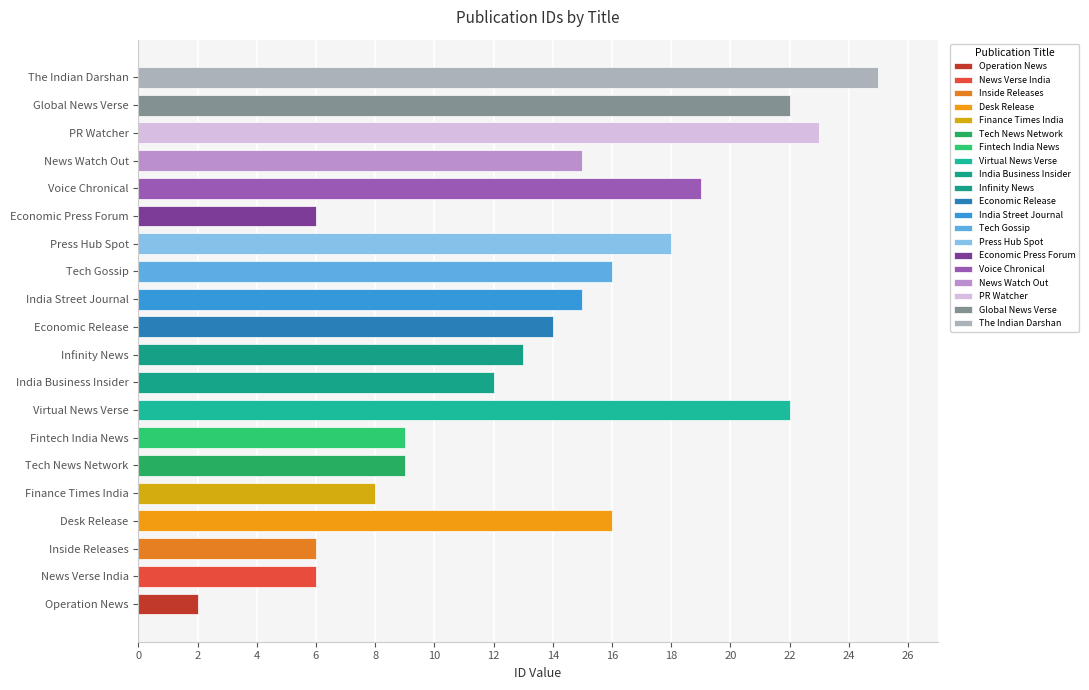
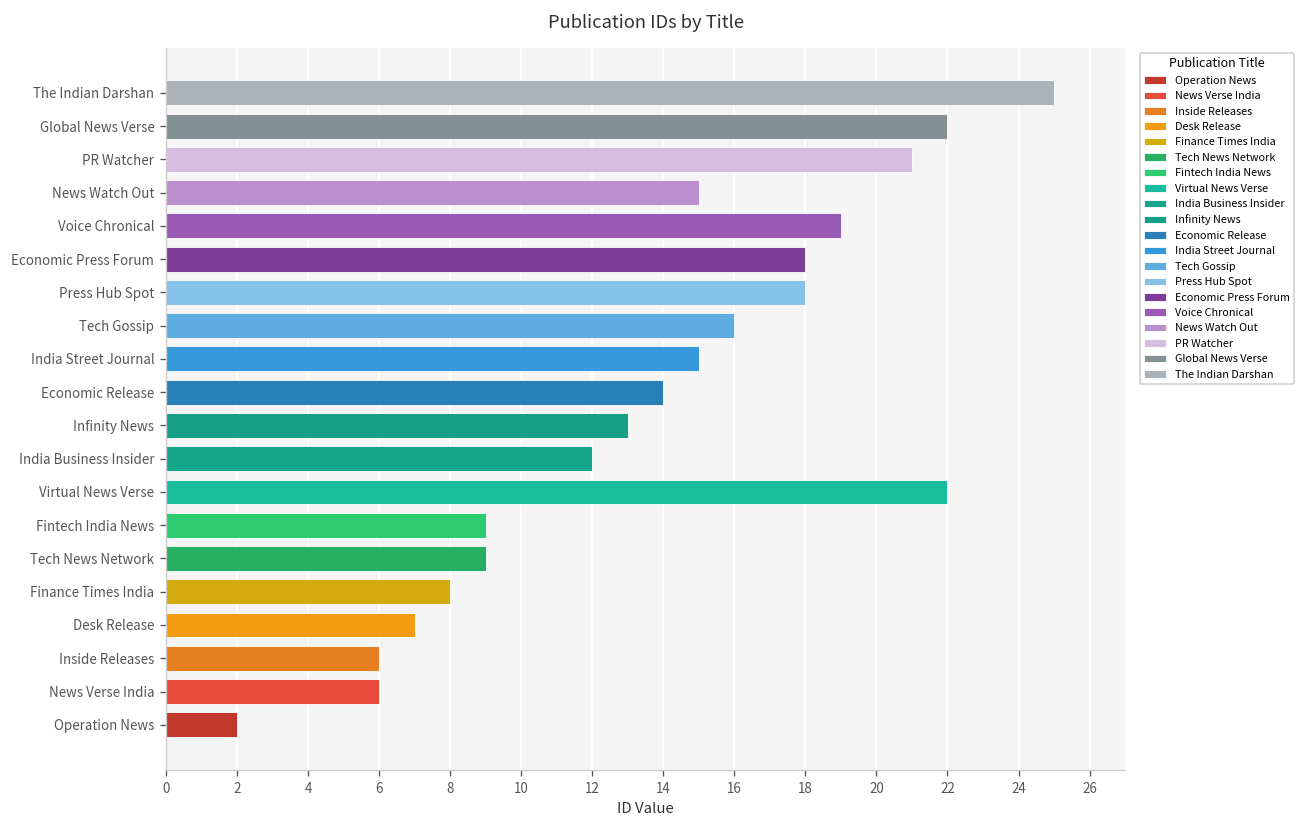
PR Watcher: 23 -> 21
Economic Press Forum: 6 -> 18
Desk Release: 16 -> 7
